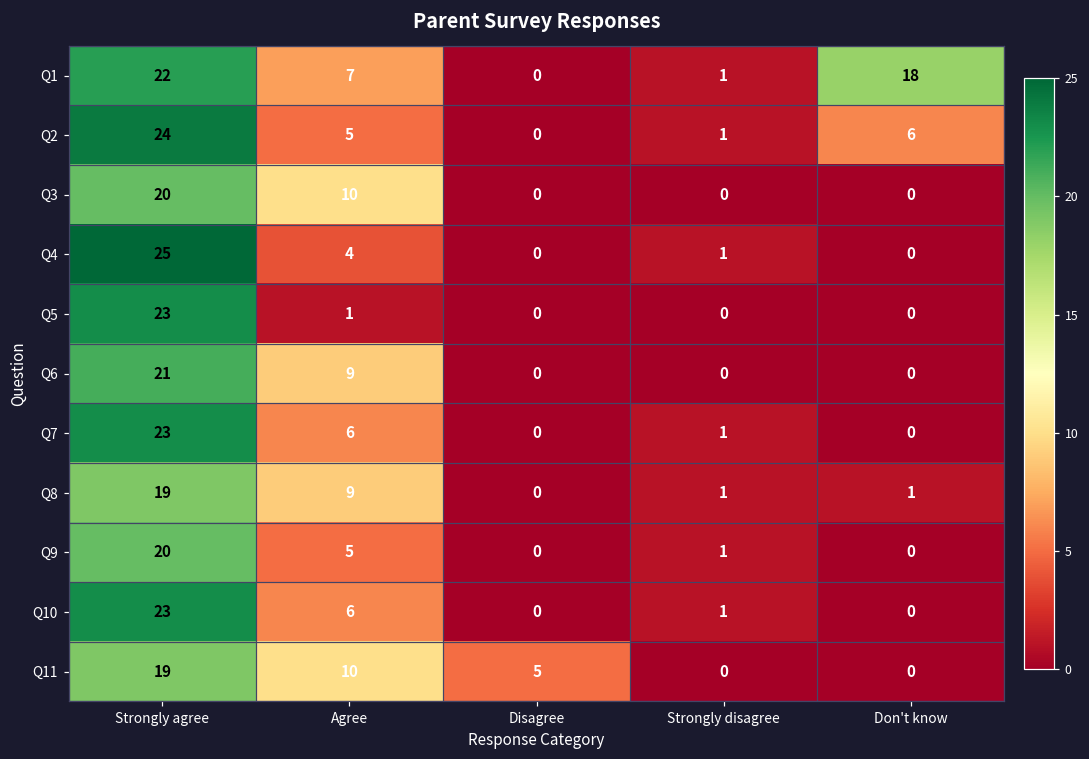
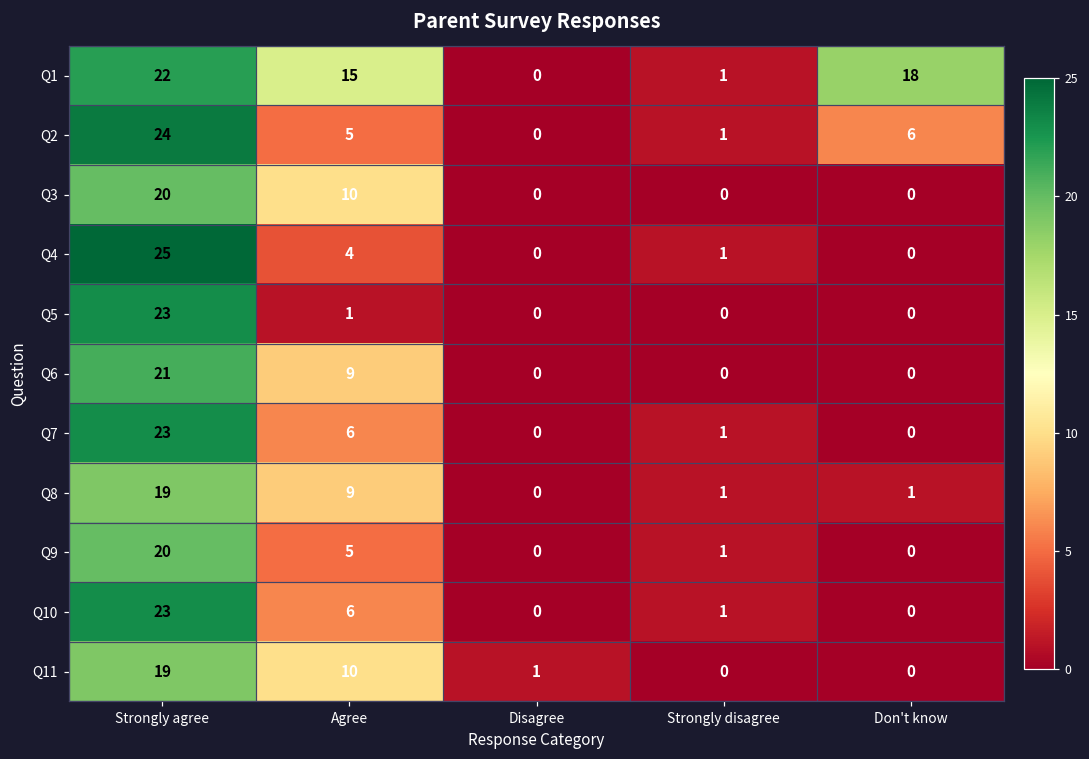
Q1, Agree: 7 -> 15
Q11, Disagree: 5 -> 1
